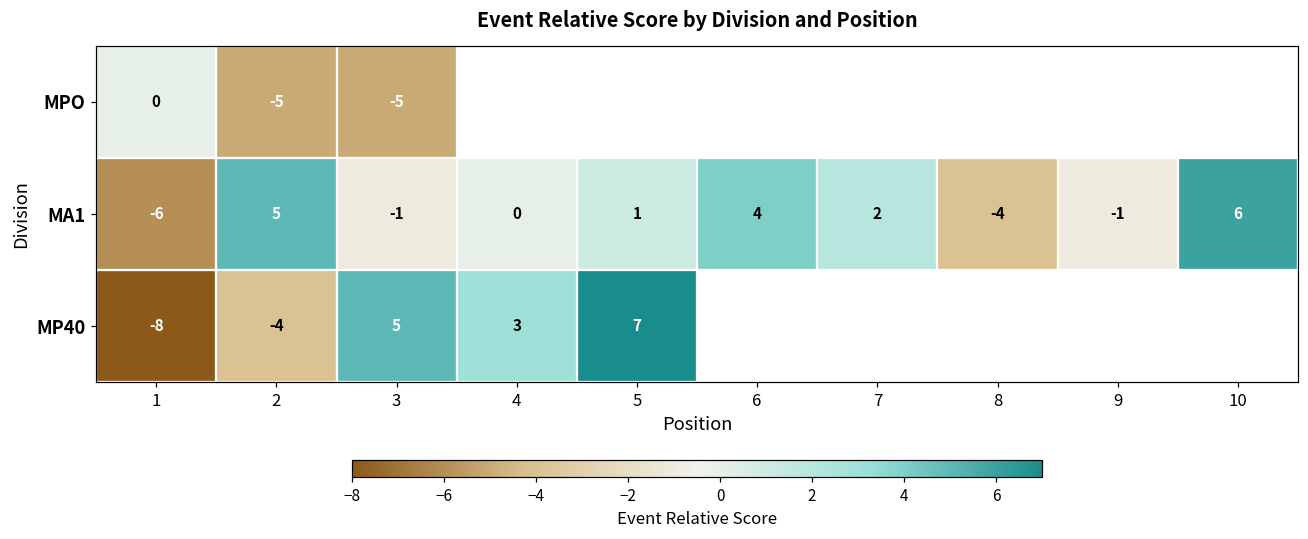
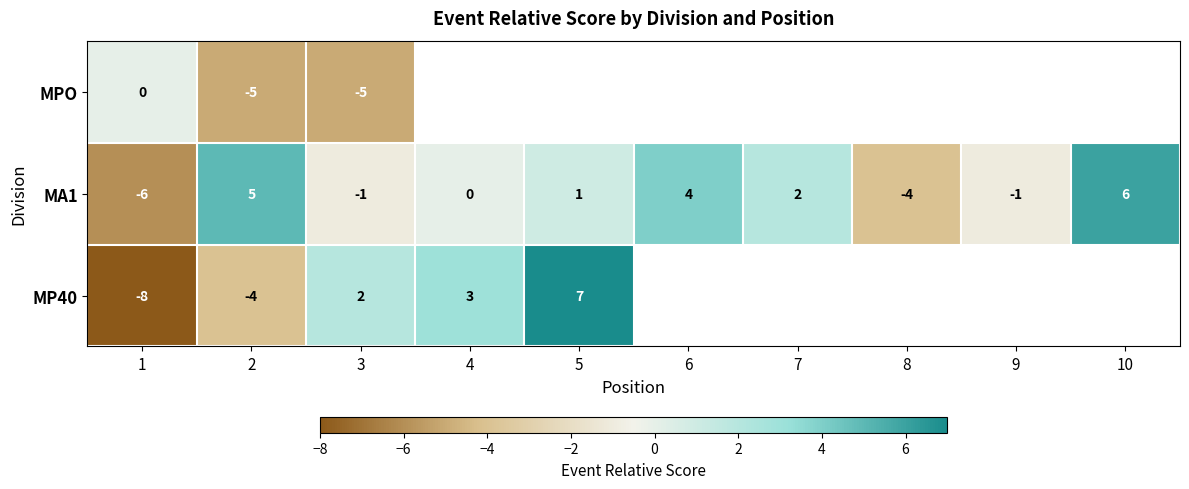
MP40, 3: 5 -> 2
